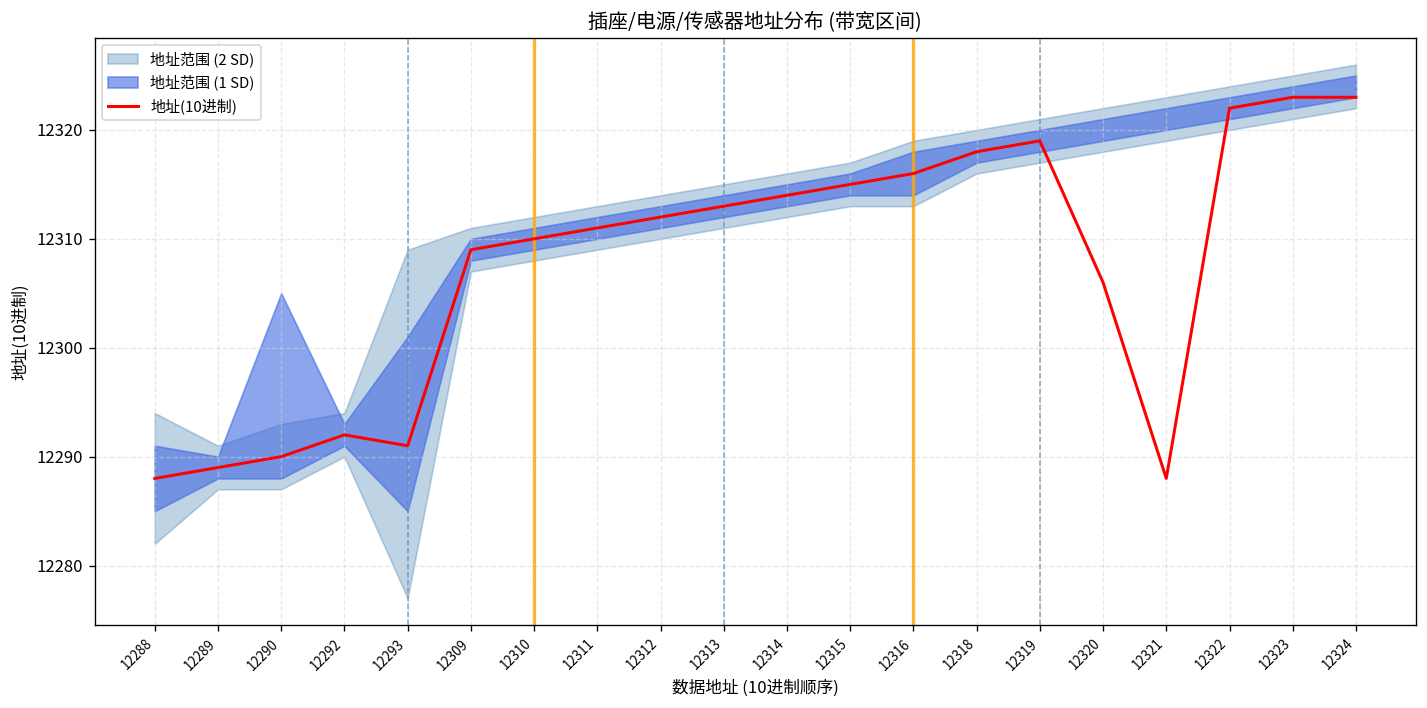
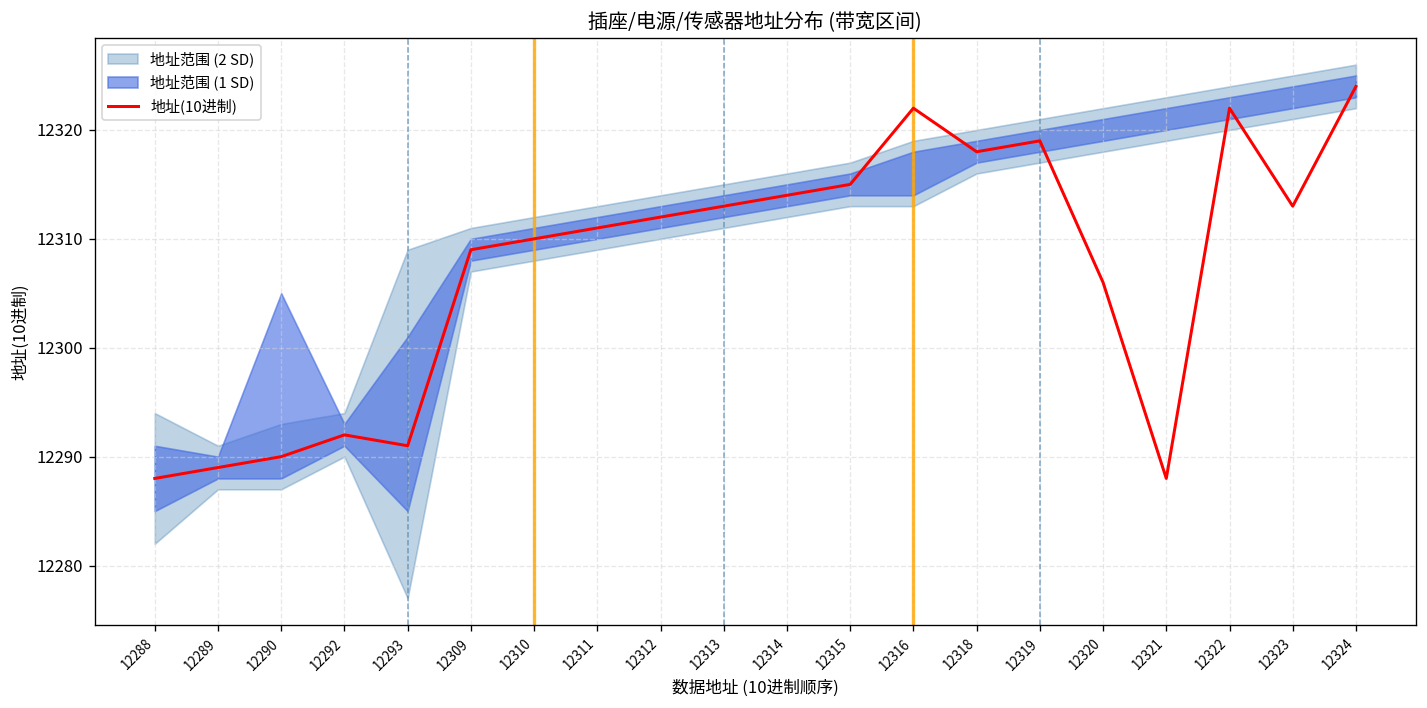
地址(10进制), 12316: 12316 -> 12322
地址(10进制), 12323: 12323 -> 12313
地址(10进制), 12324: 12323 -> 12324
